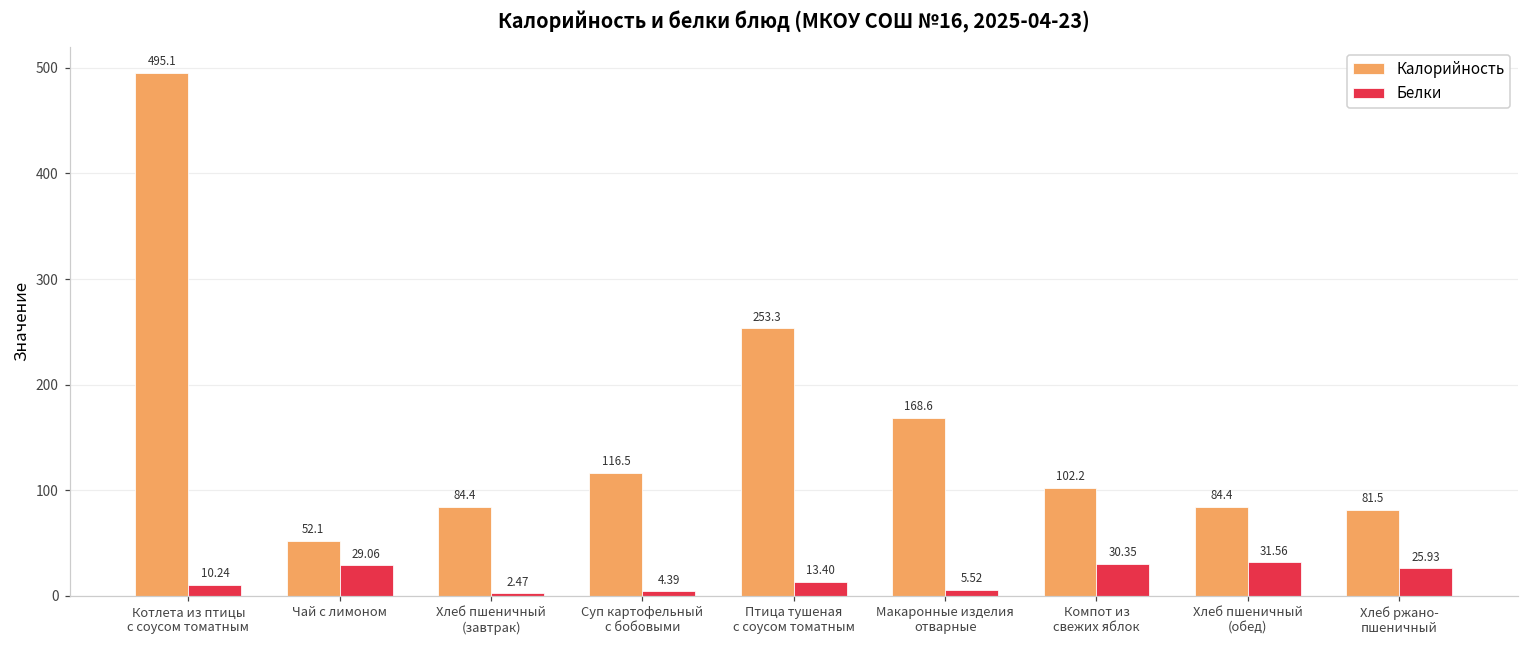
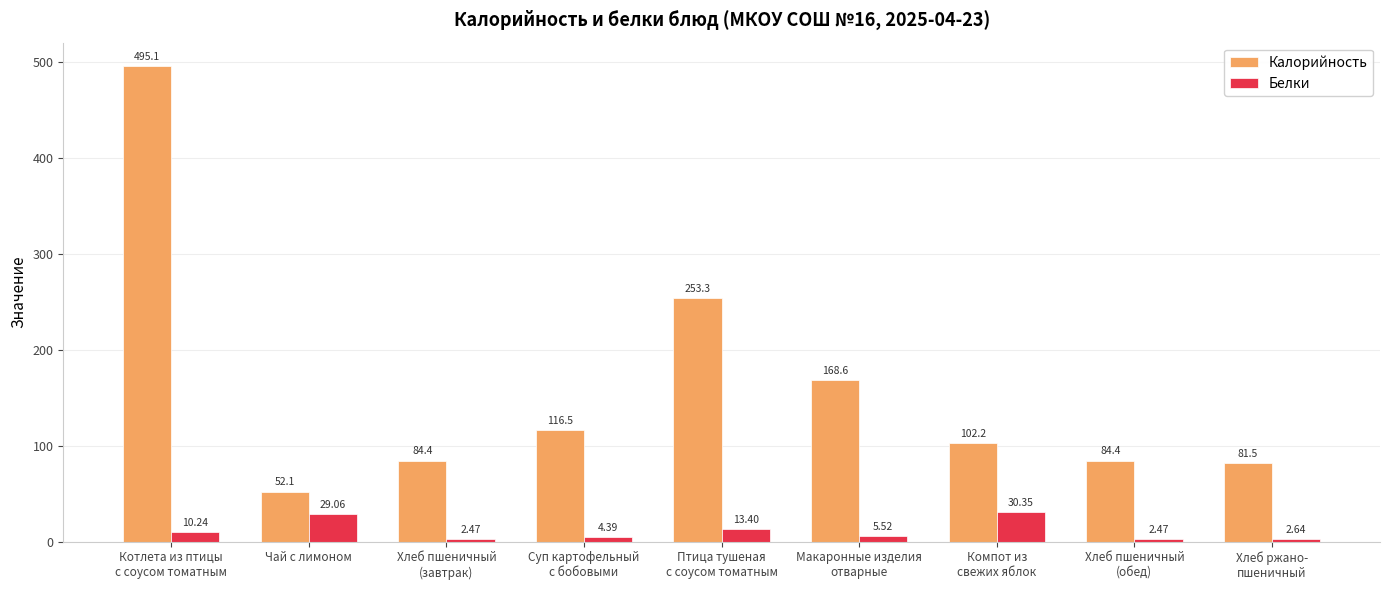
Белки, Хлеб пшеничный (обед): 31.56 -> 2.47
Белки, Хлеб ржано- пшеничный: 25.93 -> 2.64
